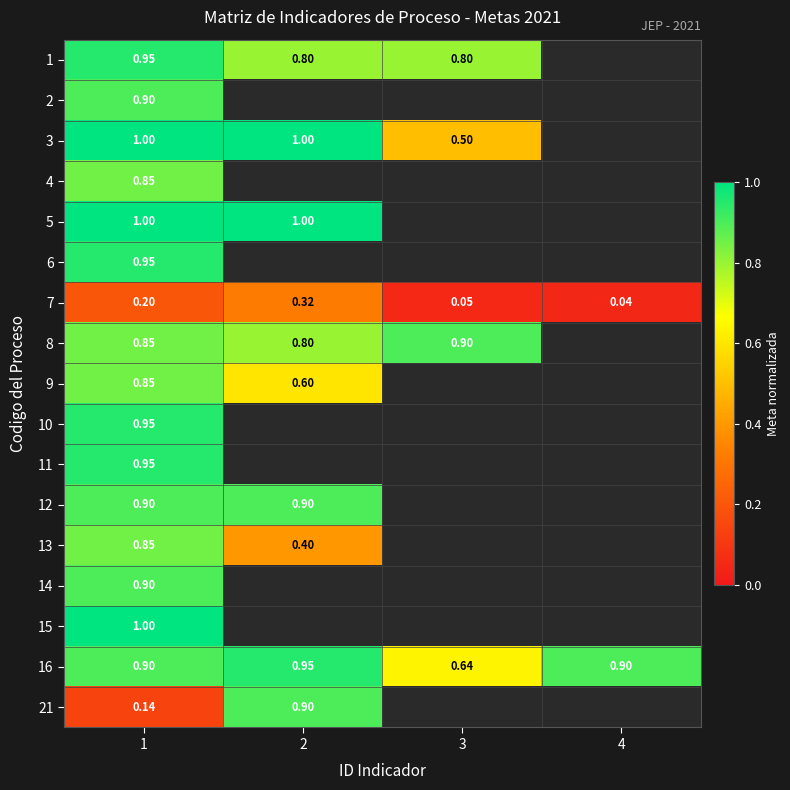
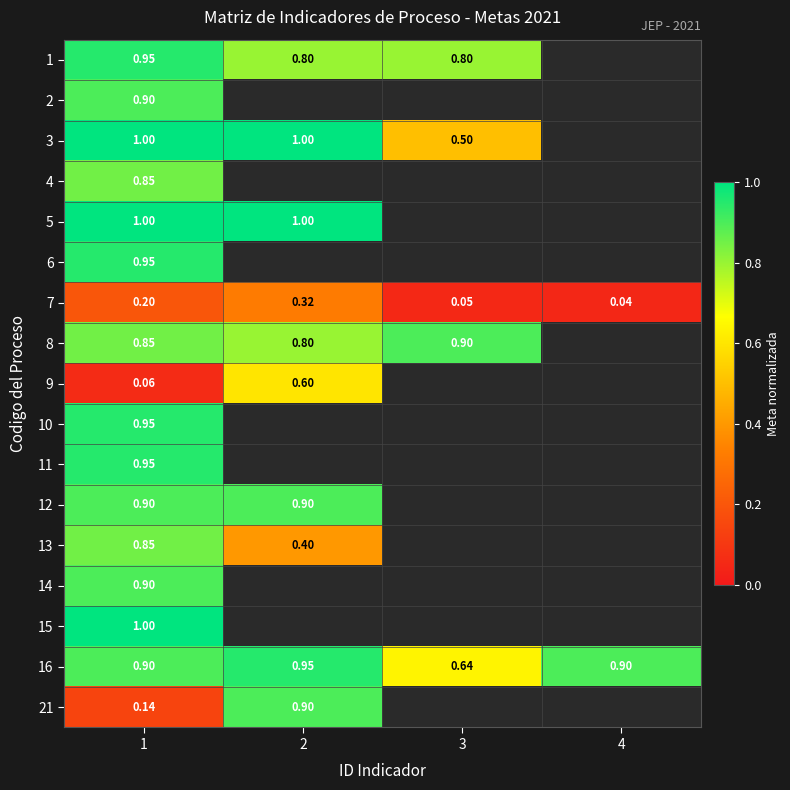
9, 1: 0.85 -> 0.06
